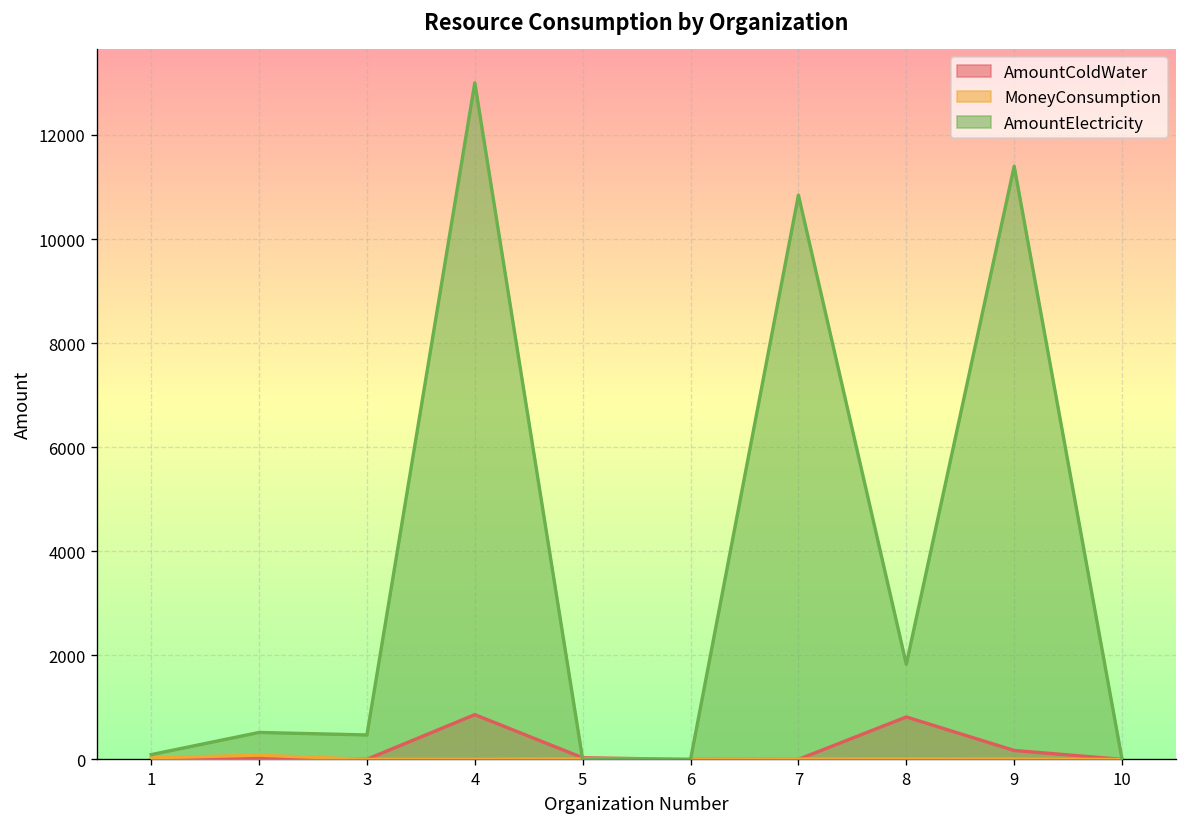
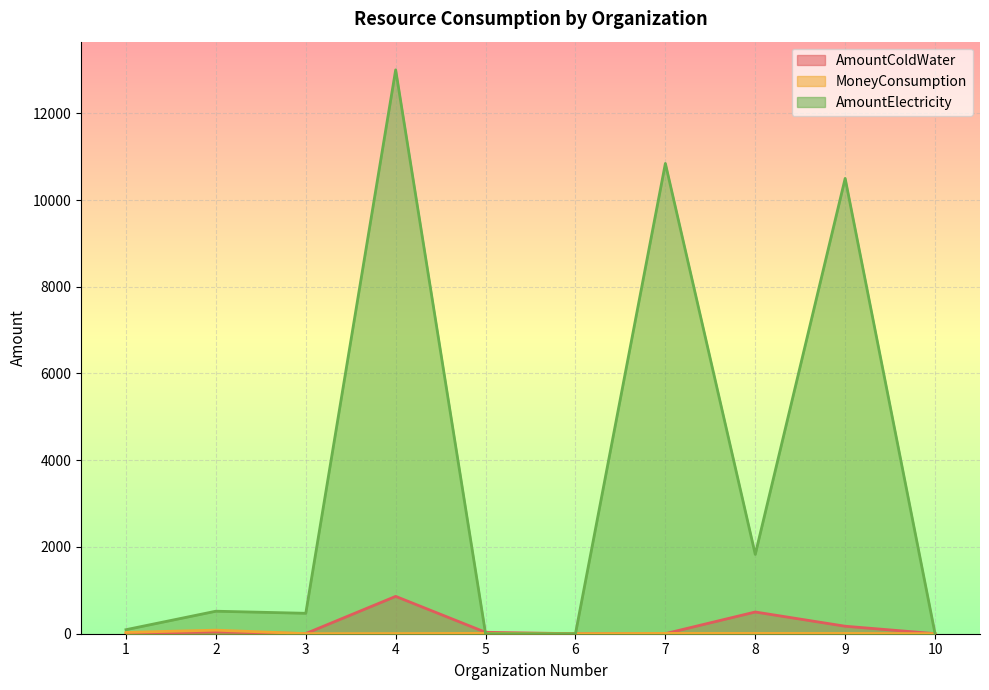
AmountColdWater, 8: 800 -> 500
AmountElectricity, 9: 11400 -> 10500
